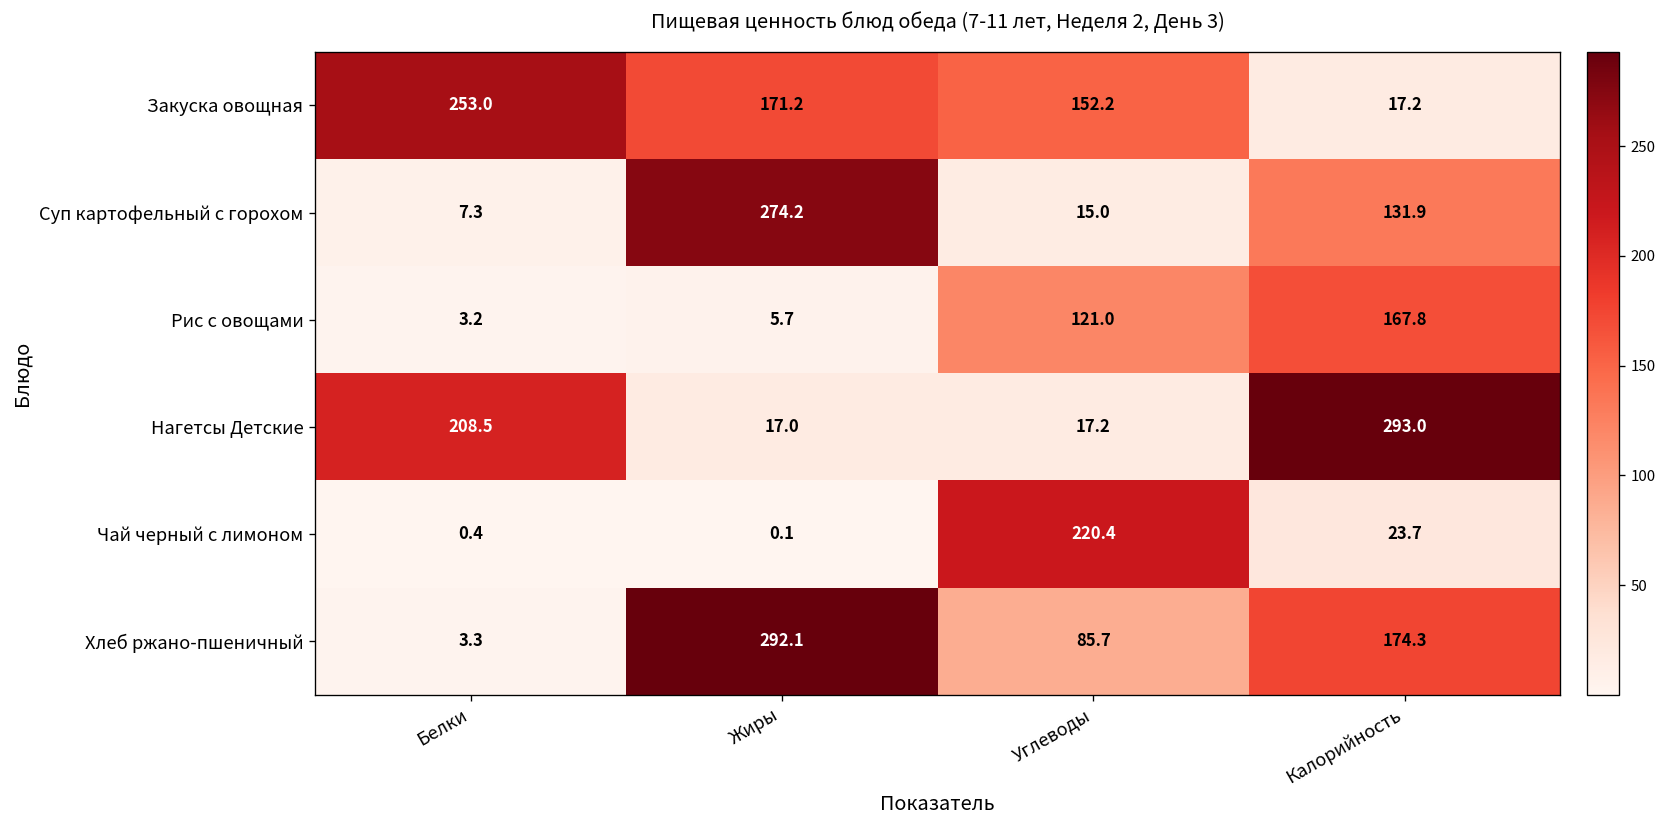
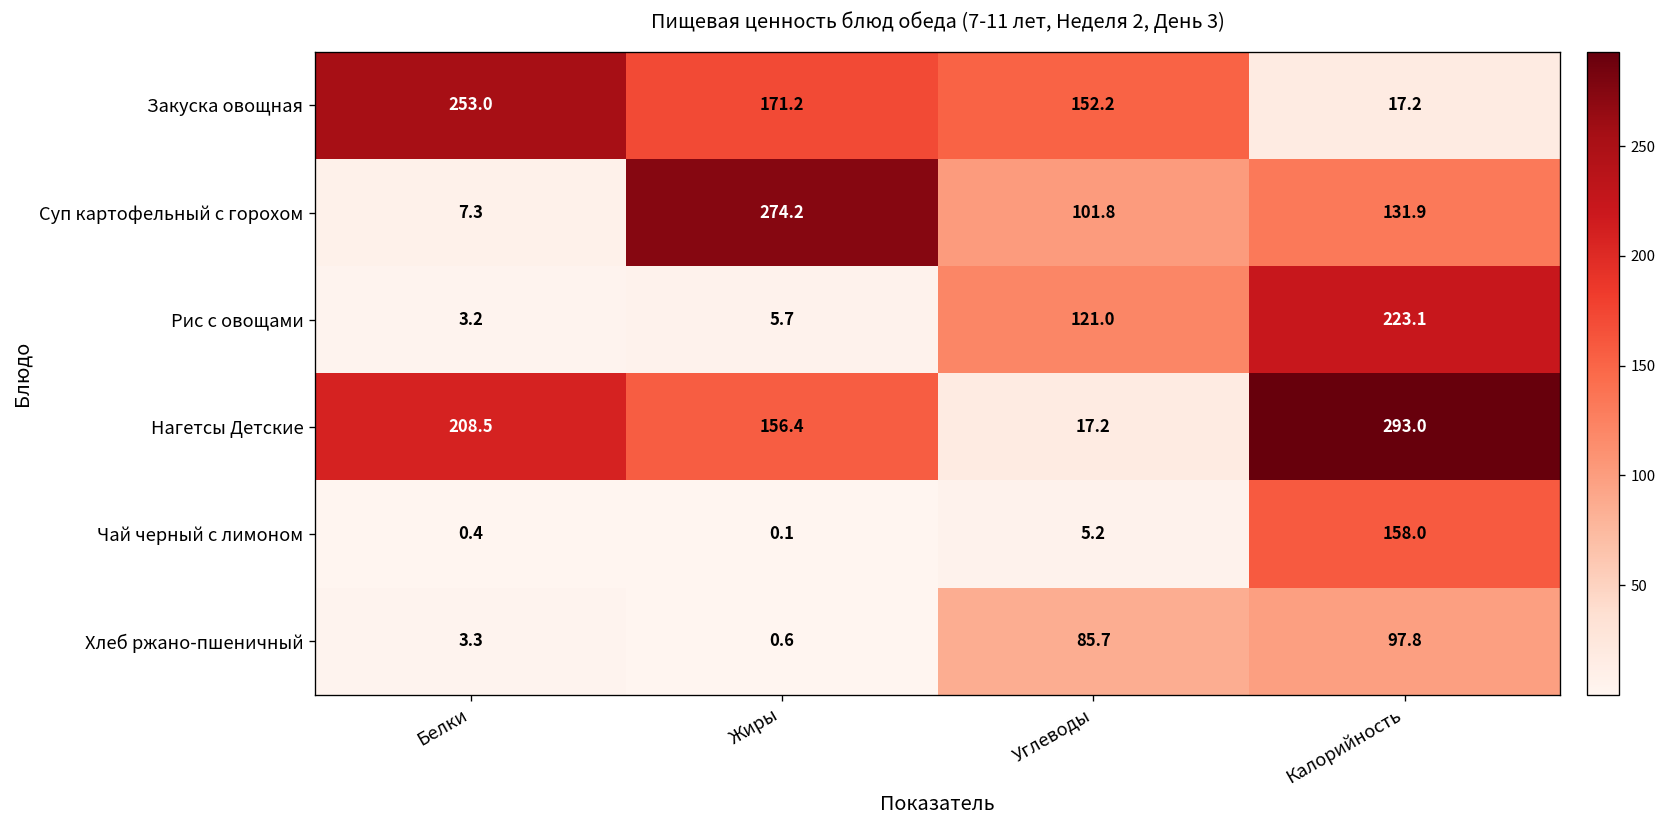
Суп картофельный с горохом, Углеводы: 15.0 -> 101.8
Рис с овощами, Калорийность: 167.8 -> 223.1
Нагетсы Детские, Жиры: 17.0 -> 156.4
Чай черный с лимоном, Углеводы: 220.4 -> 5.2
Чай черный с лимоном, Калорийность: 23.7 -> 158.0
Хлеб ржано-пшеничный, Жиры: 292.1 -> 0.6
Хлеб ржано-пшеничный, Калорийность: 174.3 -> 97.8
